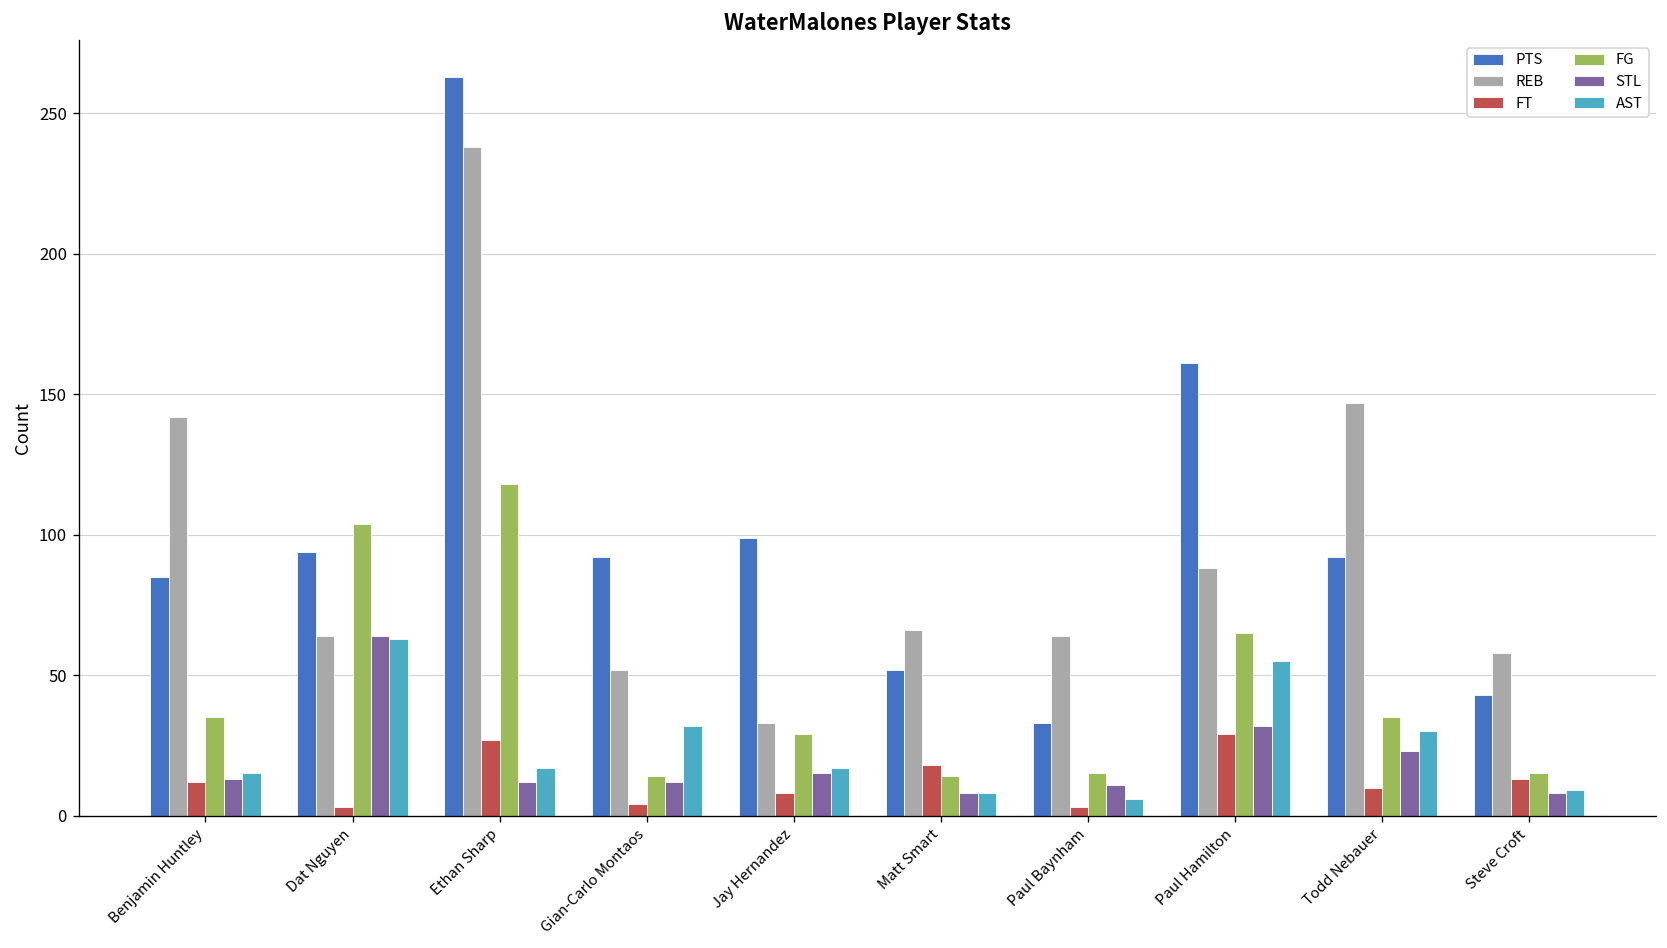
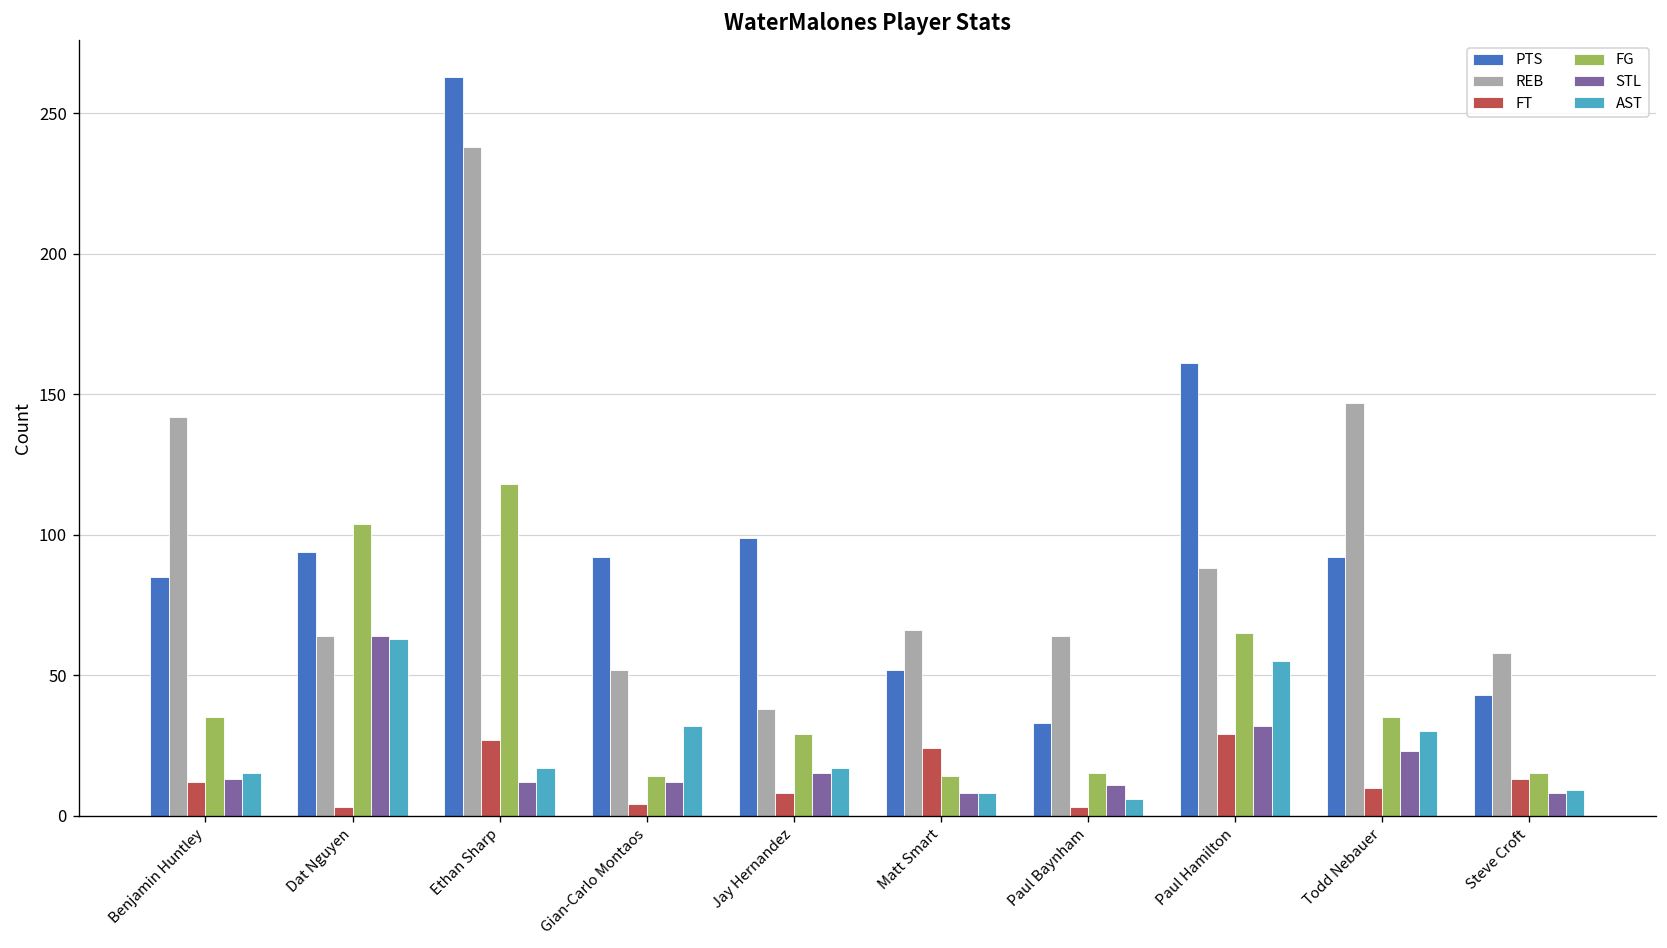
REB, Jay Hernandez: 33 -> 38
FT, Matt Smart: 18 -> 24
